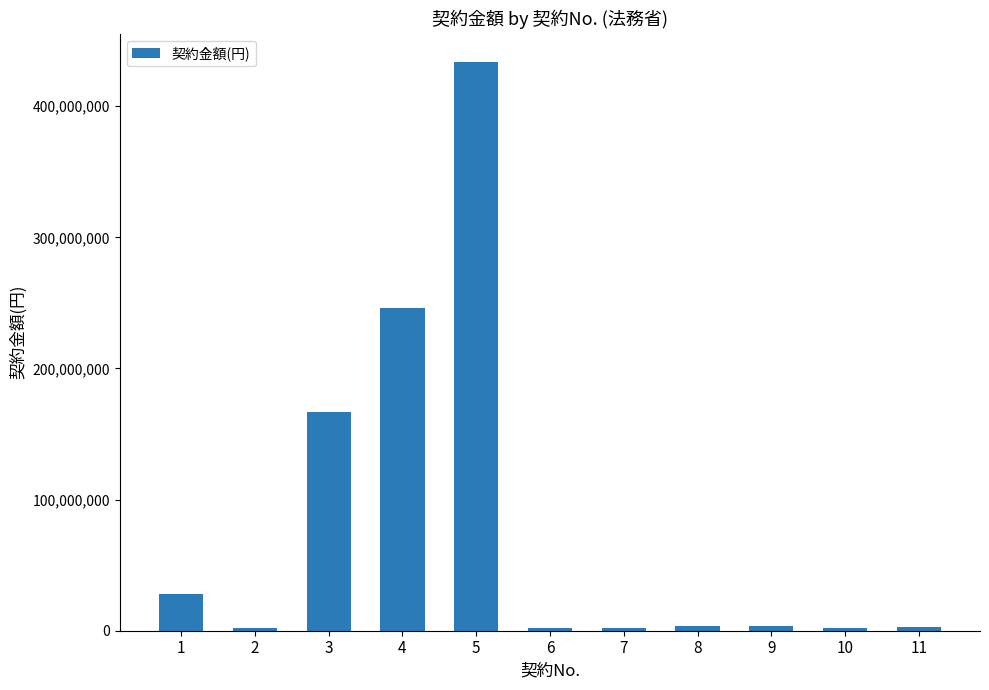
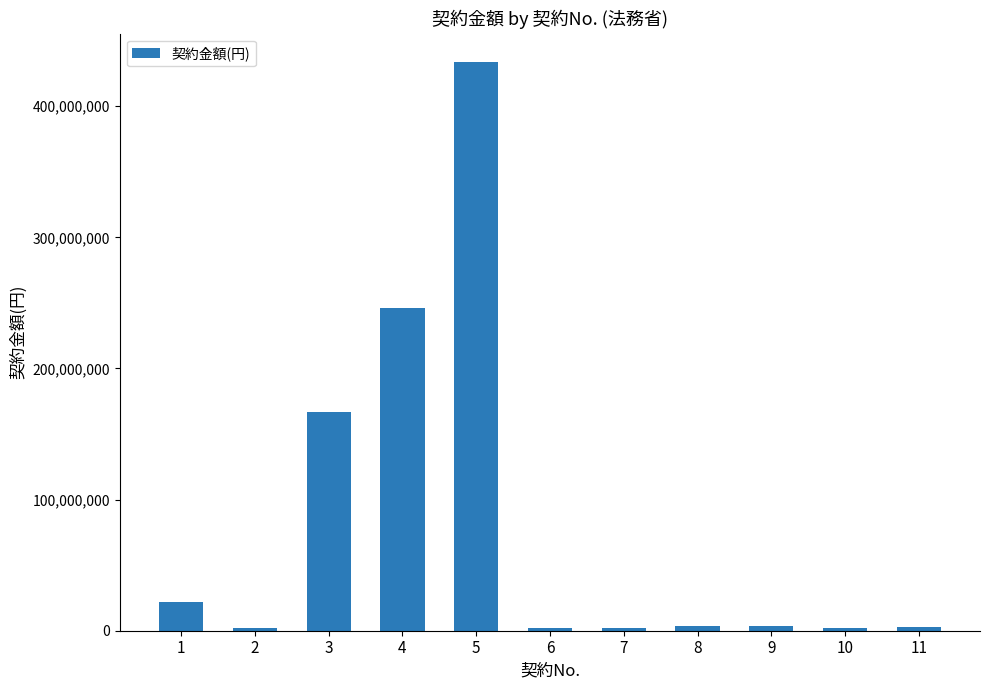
1: 28,000,000 -> 22,000,000
